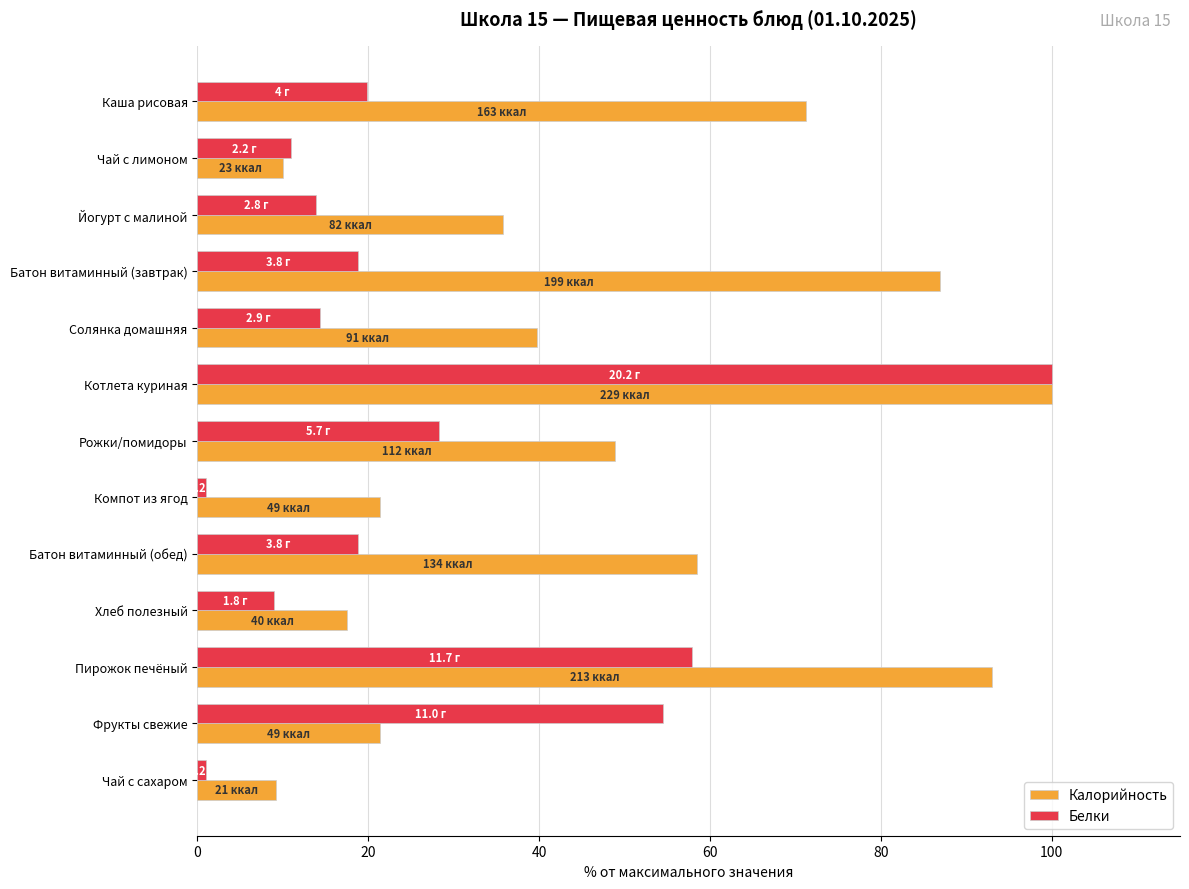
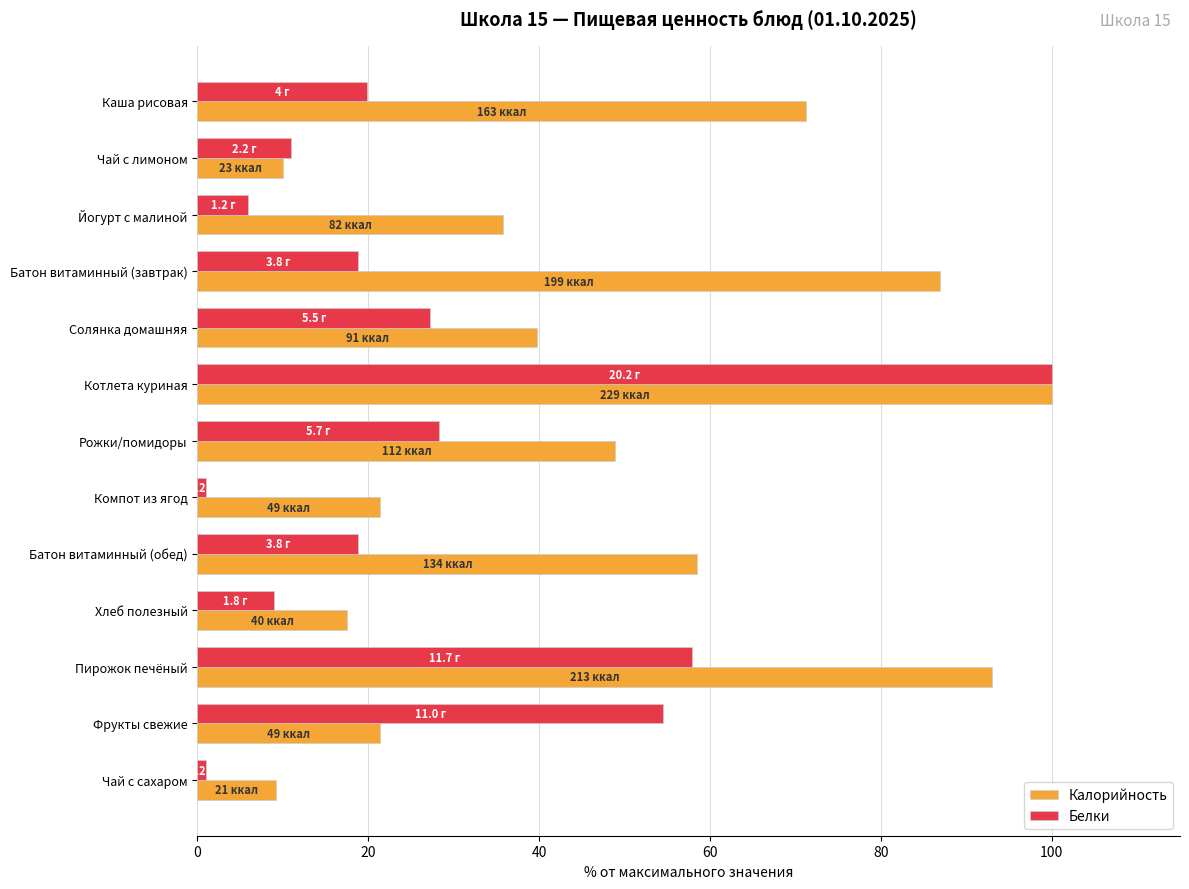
Белки, Йогурт с малиной: 2.8 -> 1.2
Белки, Солянка домашняя: 2.9 -> 5.5
